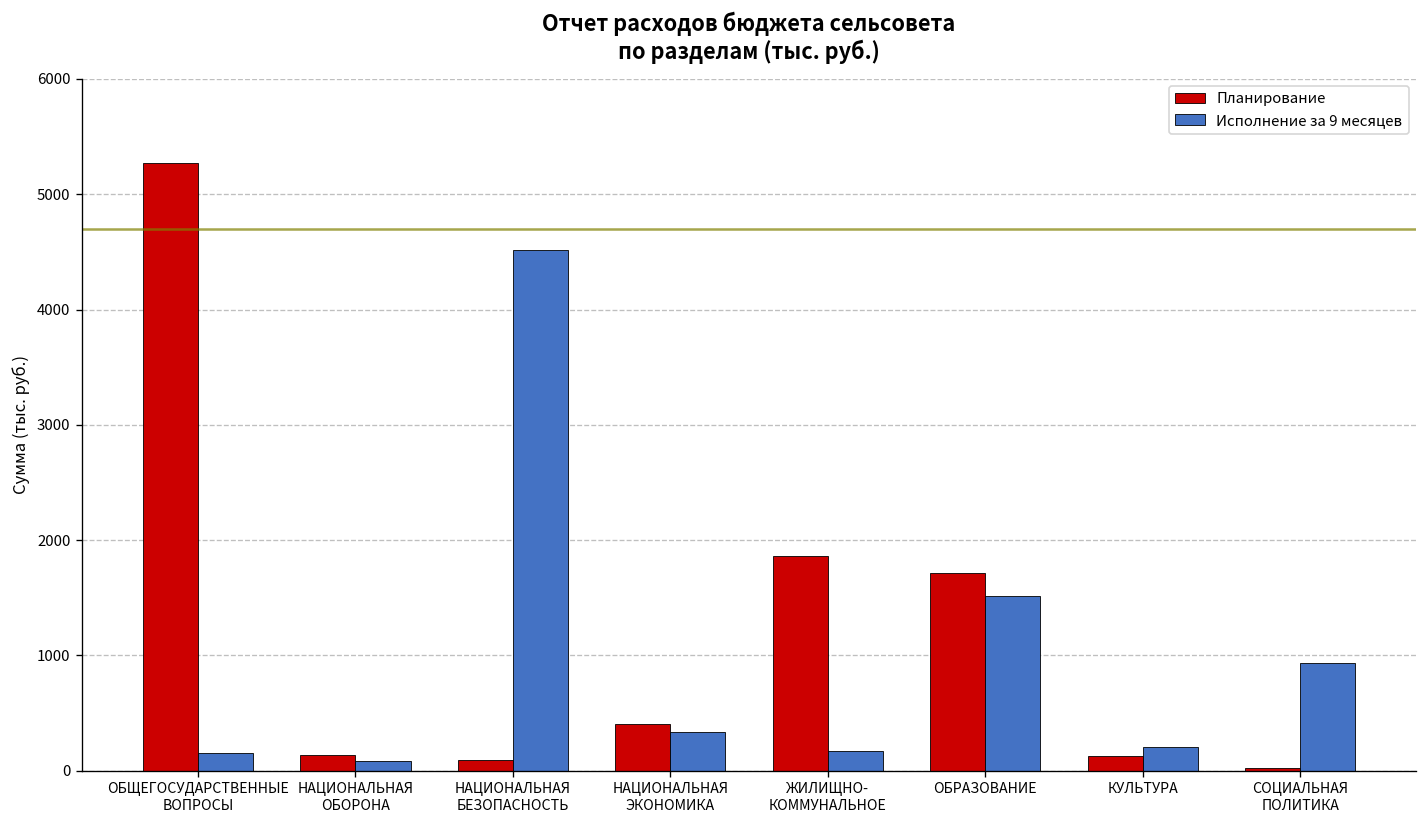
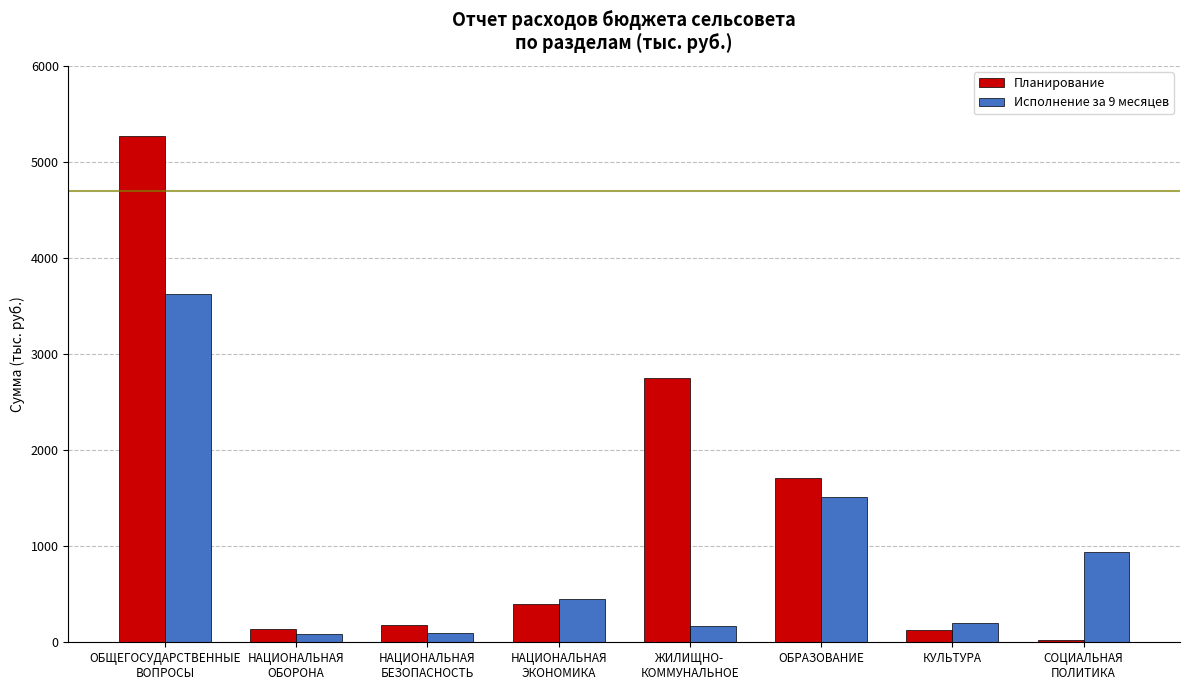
Исполнение за 9 месяцев, ОБЩЕГОСУДАРСТВЕННЫЕ ВОПРОСЫ: 200 -> 3600
Планирование, НАЦИОНАЛЬНАЯ БЕЗОПАСНОСТЬ: 100 -> 200
Исполнение за 9 месяцев, НАЦИОНАЛЬНАЯ БЕЗОПАСНОСТЬ: 4500 -> 100
Исполнение за 9 месяцев, НАЦИОНАЛЬНАЯ ЭКОНОМИКА: 300 -> 400
Планирование, ЖИЛИЩНО- КОММУНАЛЬНОЕ: 1900 -> 2700
